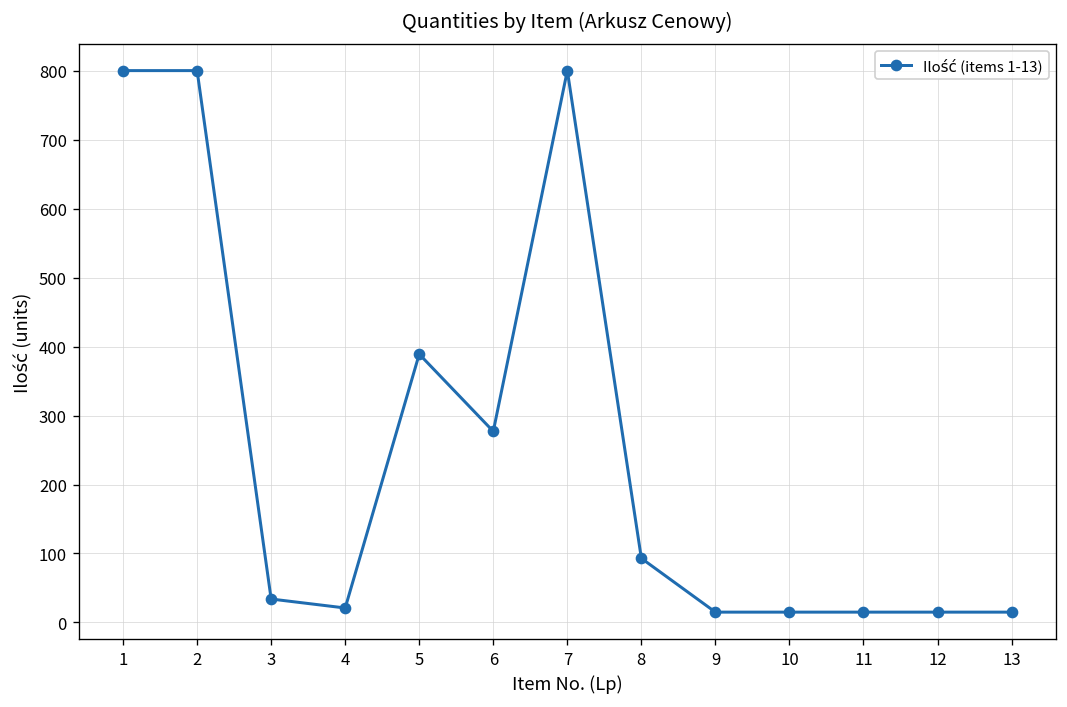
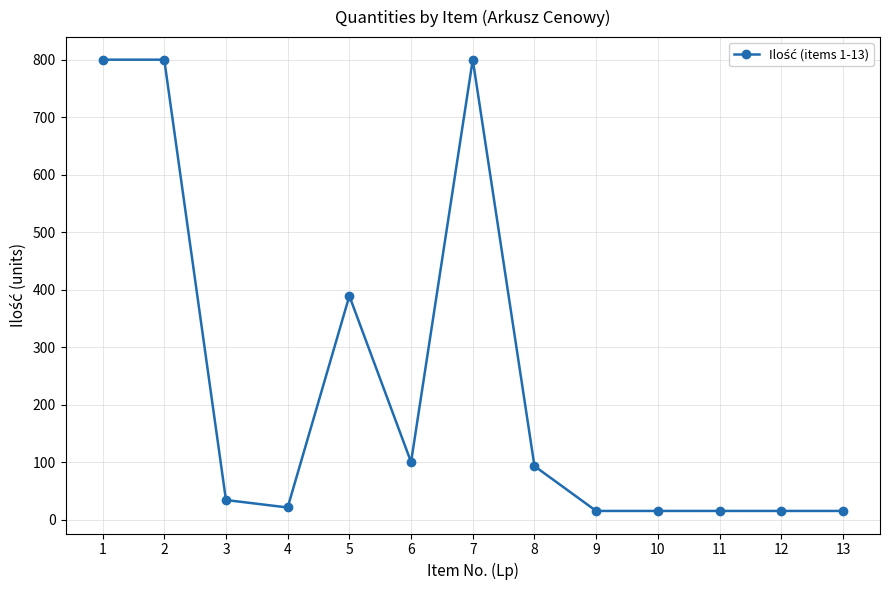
6: 280 -> 100
